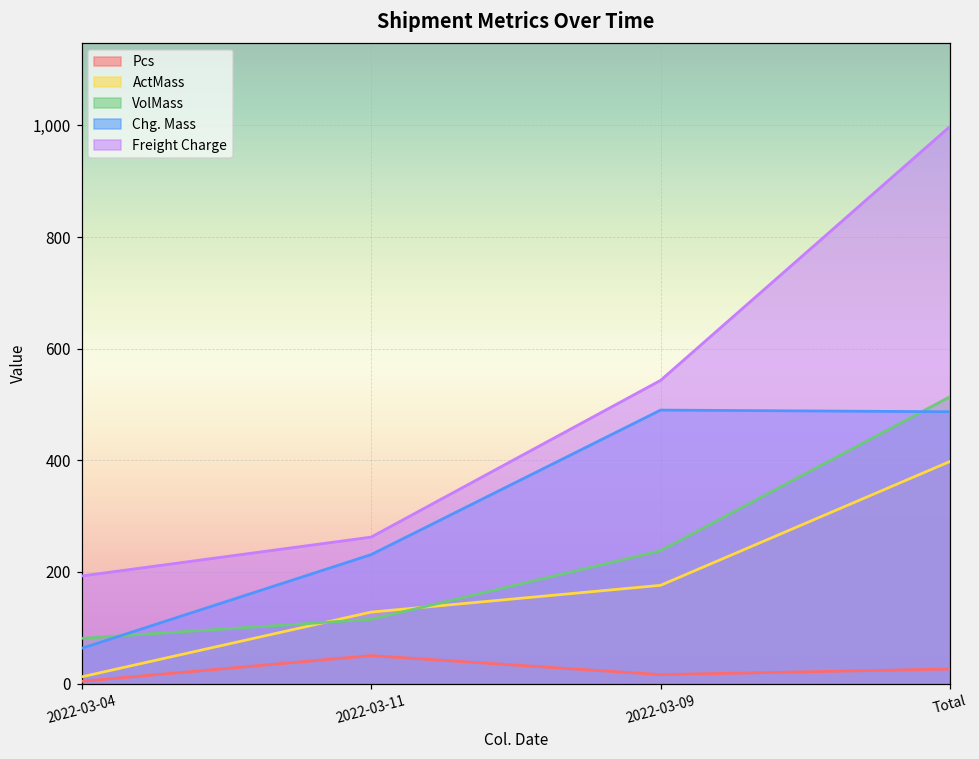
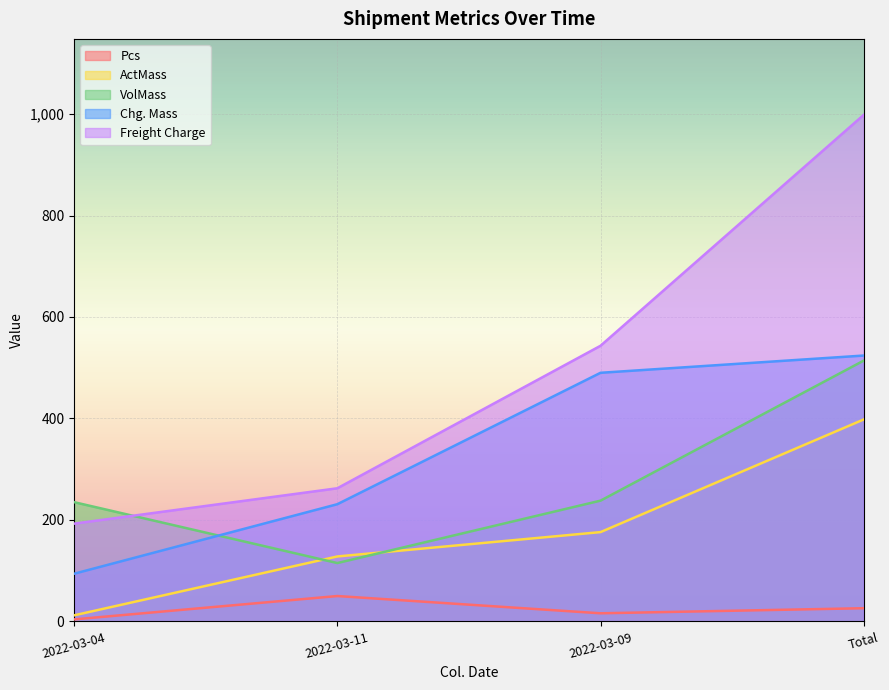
VolMass, 2022-03-04: 80 -> 240
Chg. Mass, 2022-03-04: 60 -> 90
Chg. Mass, Total: 490 -> 520
